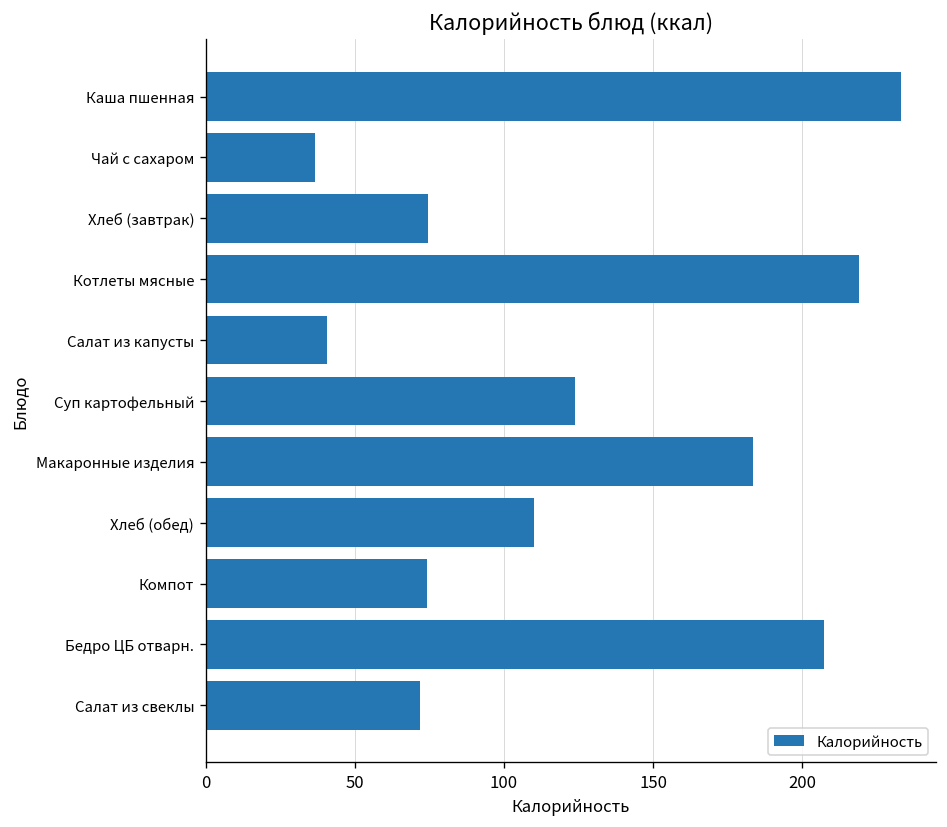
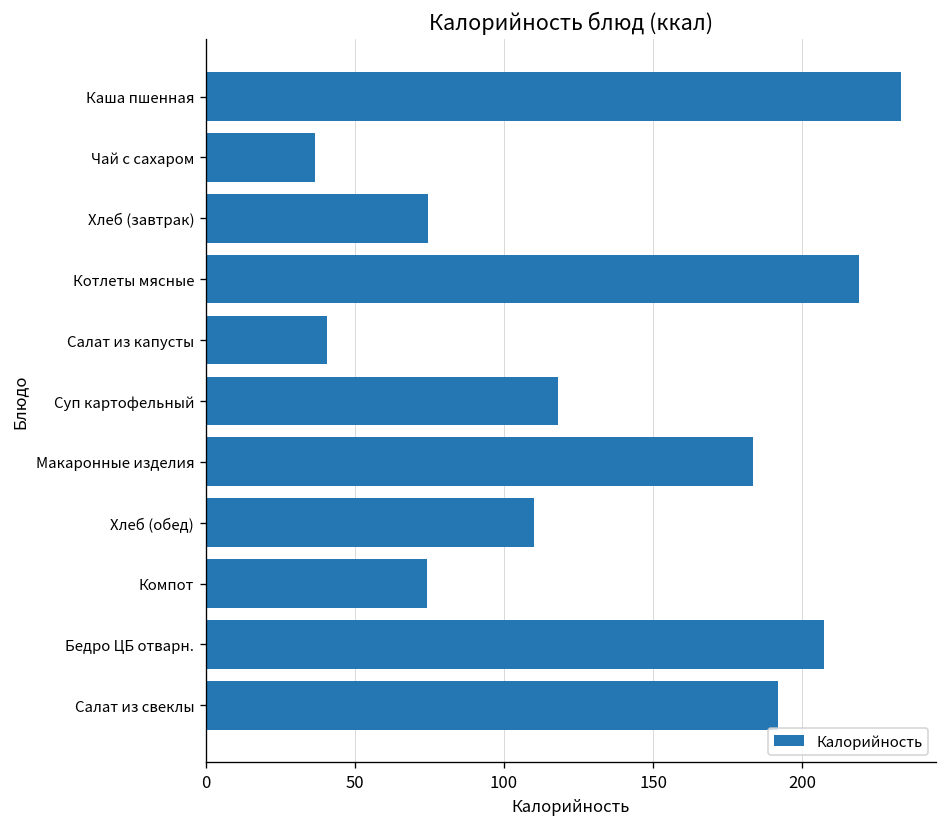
Суп картофельный: 124 -> 118
Салат из свеклы: 72 -> 192
